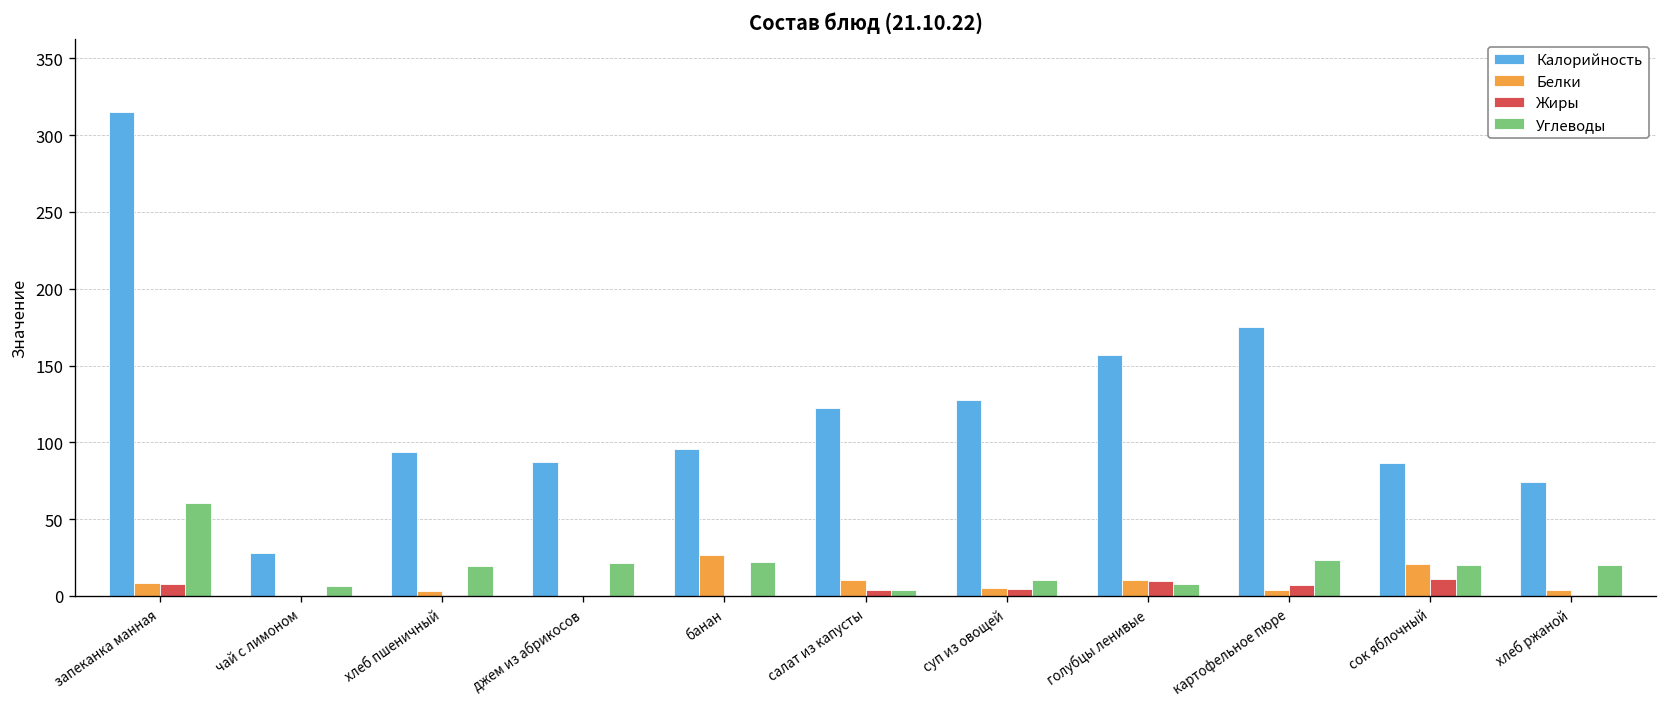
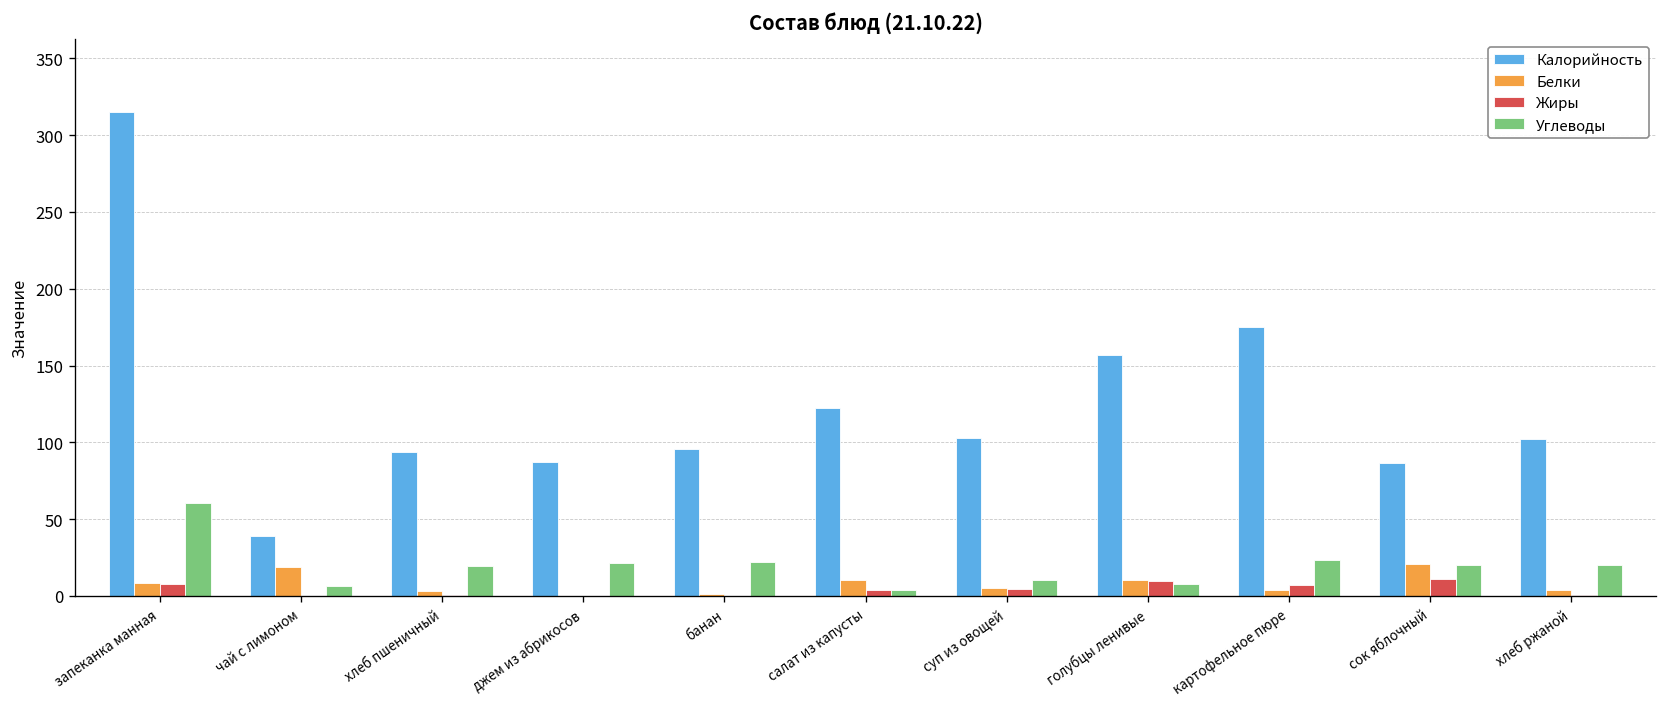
Калорийность, чай с лимоном: 28 -> 39
Белки, чай с лимоном: 0 -> 19
Белки, банан: 26 -> 2
Калорийность, суп из овощей: 128 -> 103
Калорийность, хлеб ржаной: 74 -> 103
